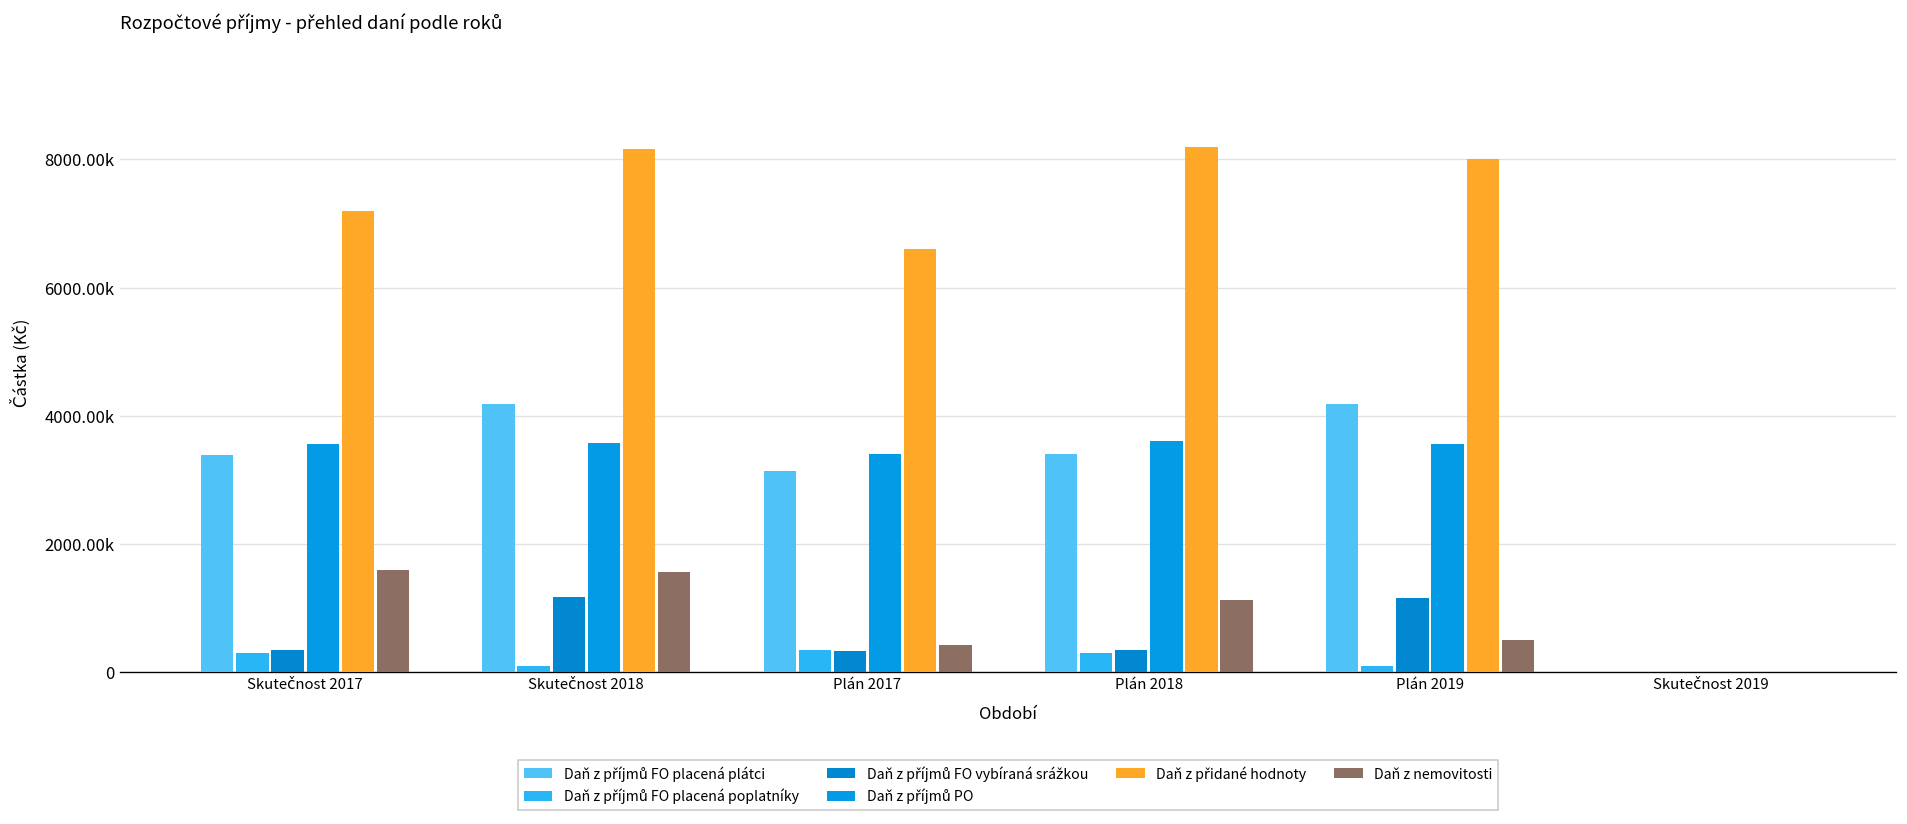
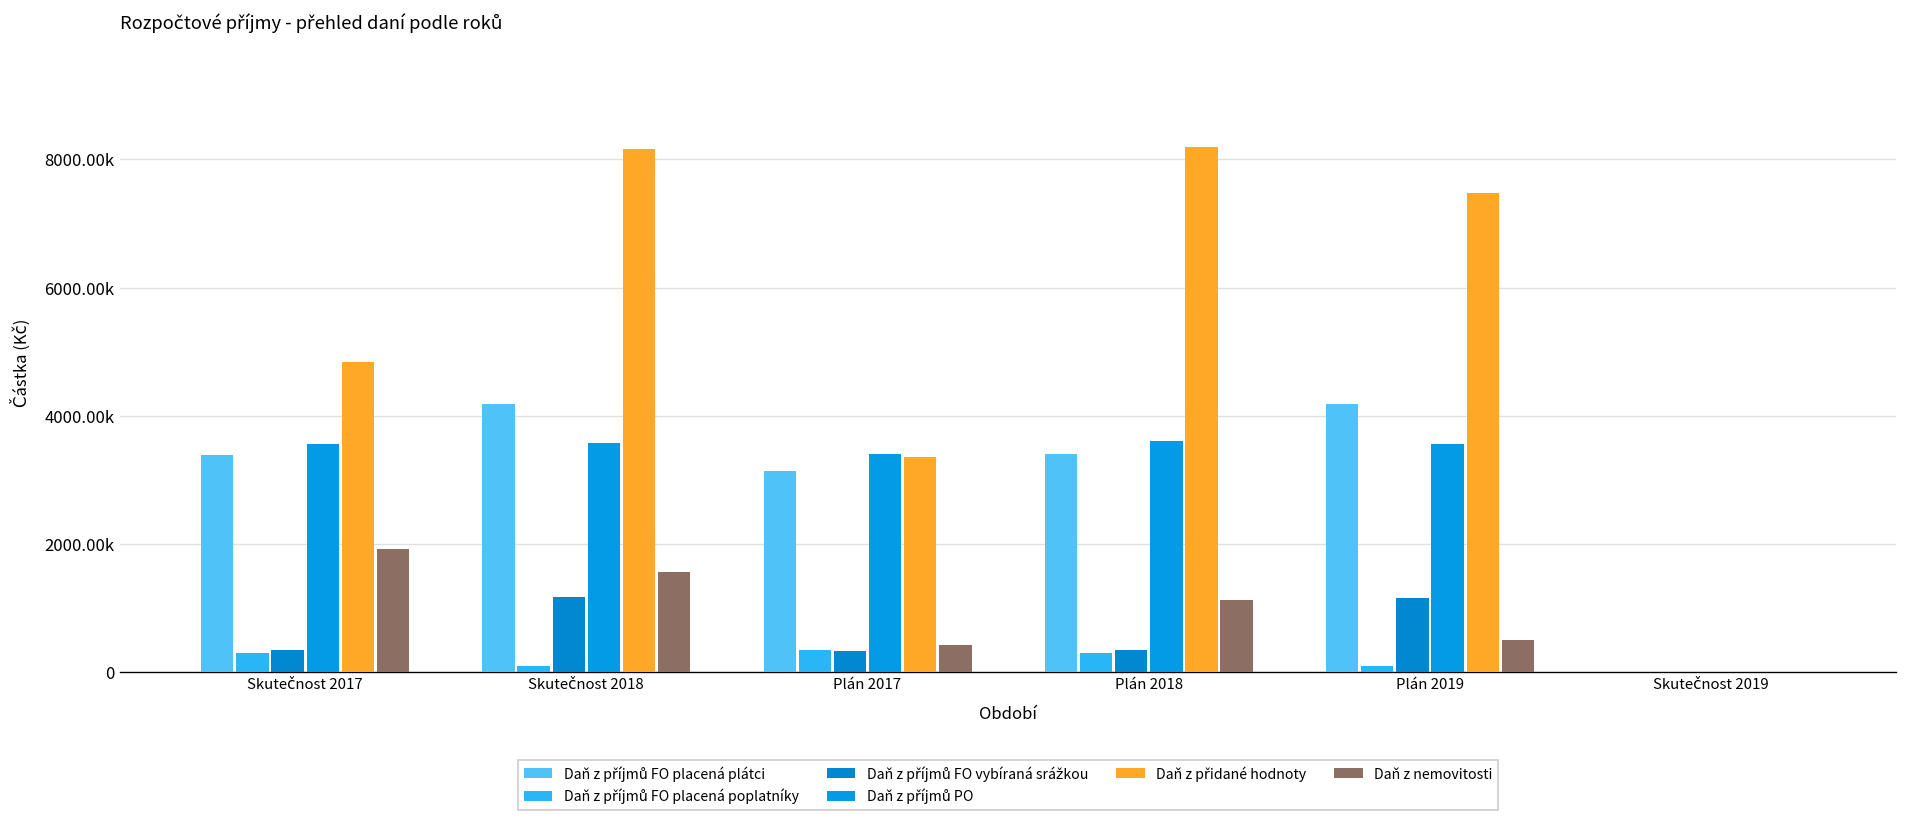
Daň z přidané hodnoty, Skutečnost 2017: 7200000 -> 4800000
Daň z nemovitosti, Skutečnost 2017: 1600000 -> 1900000
Daň z přidané hodnoty, Plán 2017: 6600000 -> 3400000
Daň z přidané hodnoty, Plán 2019: 8000000 -> 7500000
